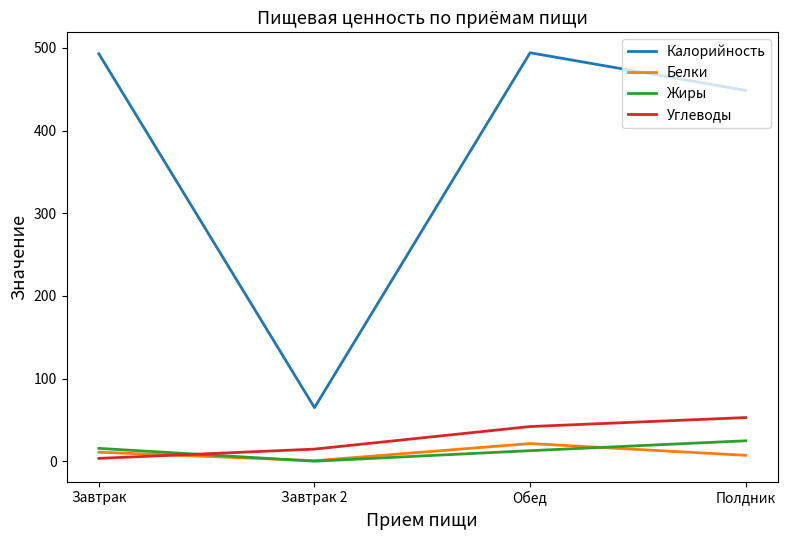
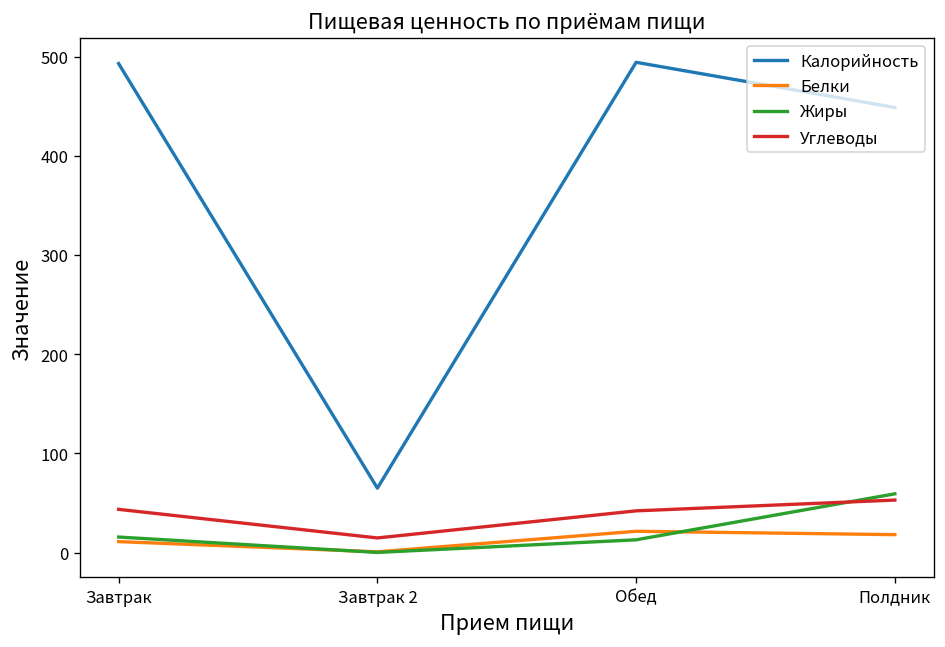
Углеводы, Завтрак: 0 -> 40
Белки, Полдник: 10 -> 20
Жиры, Полдник: 20 -> 60
